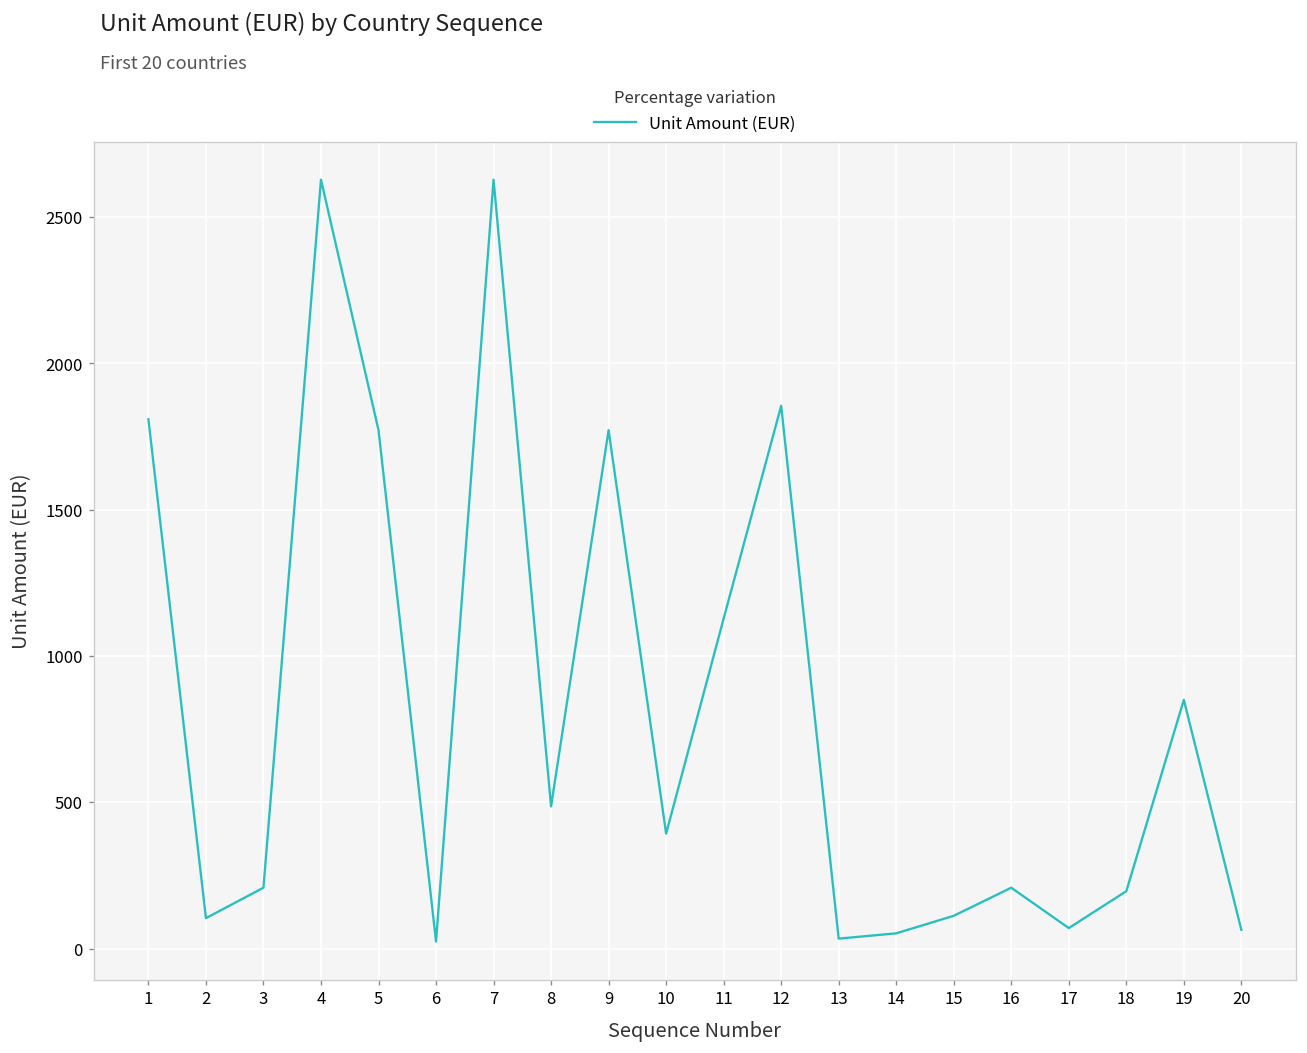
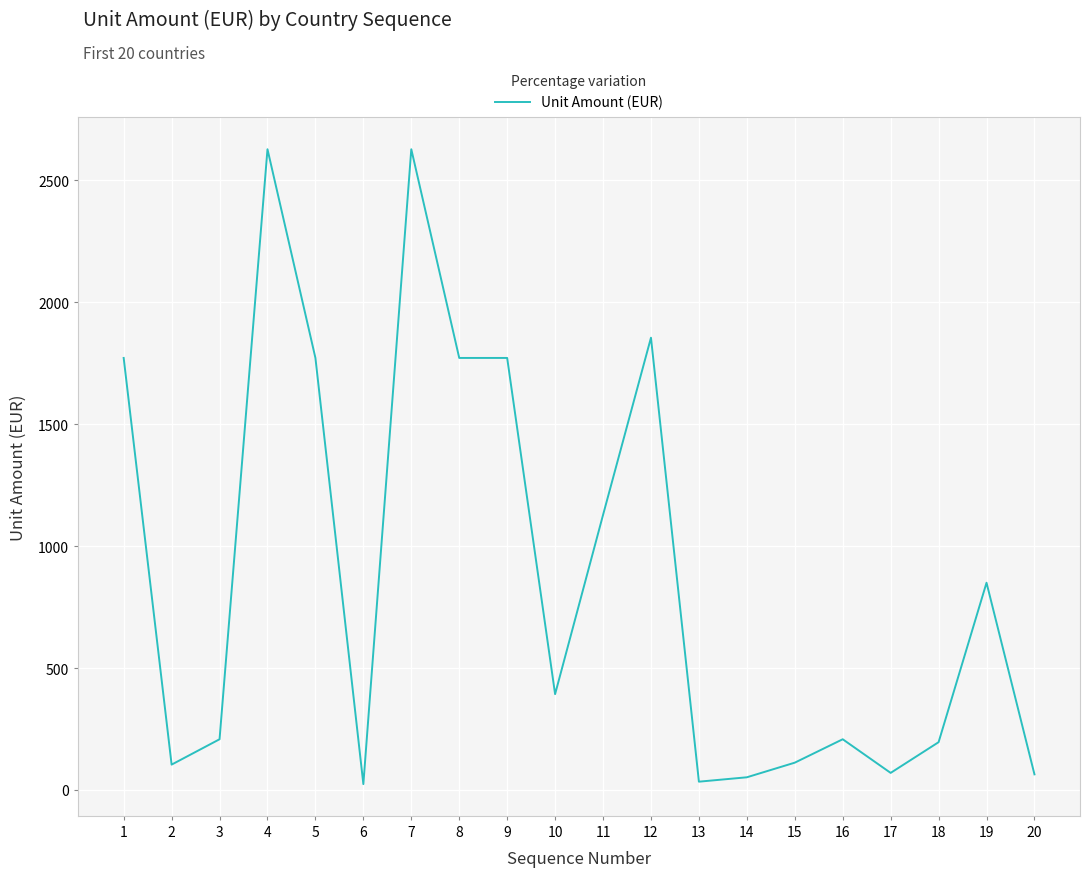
1: 1810 -> 1770
8: 490 -> 1770
